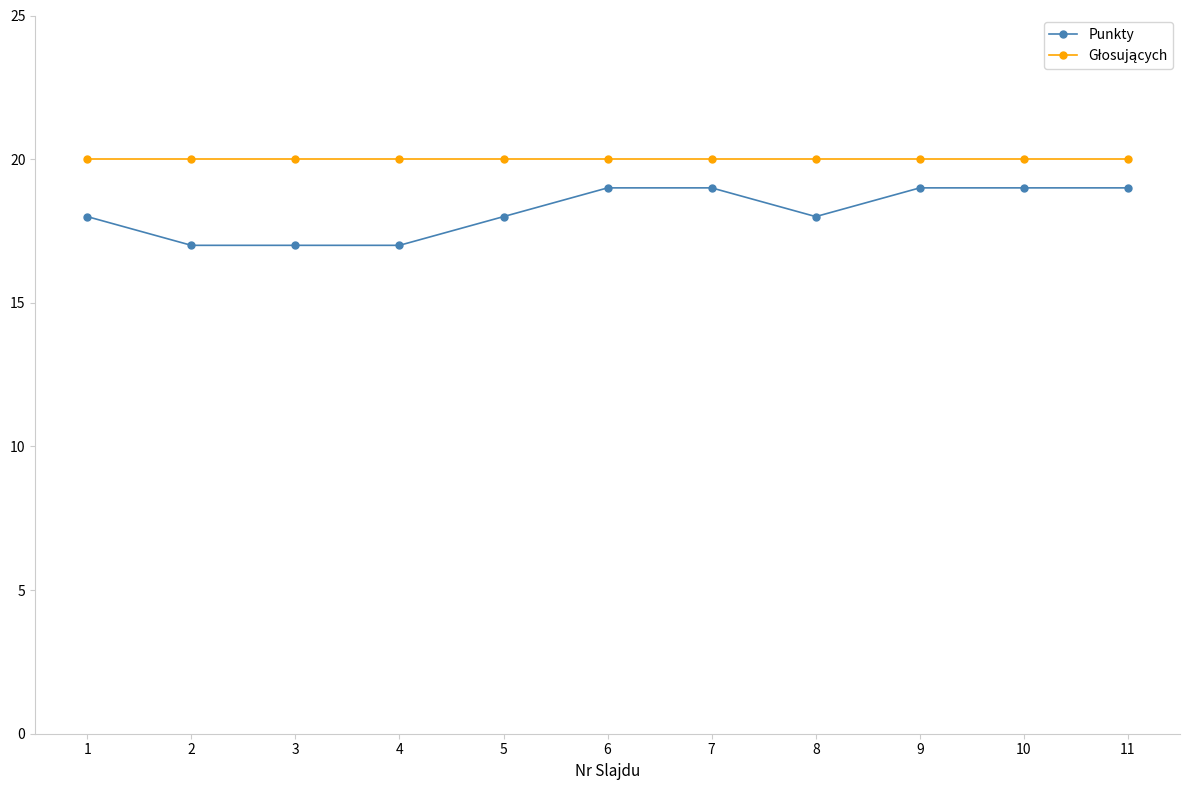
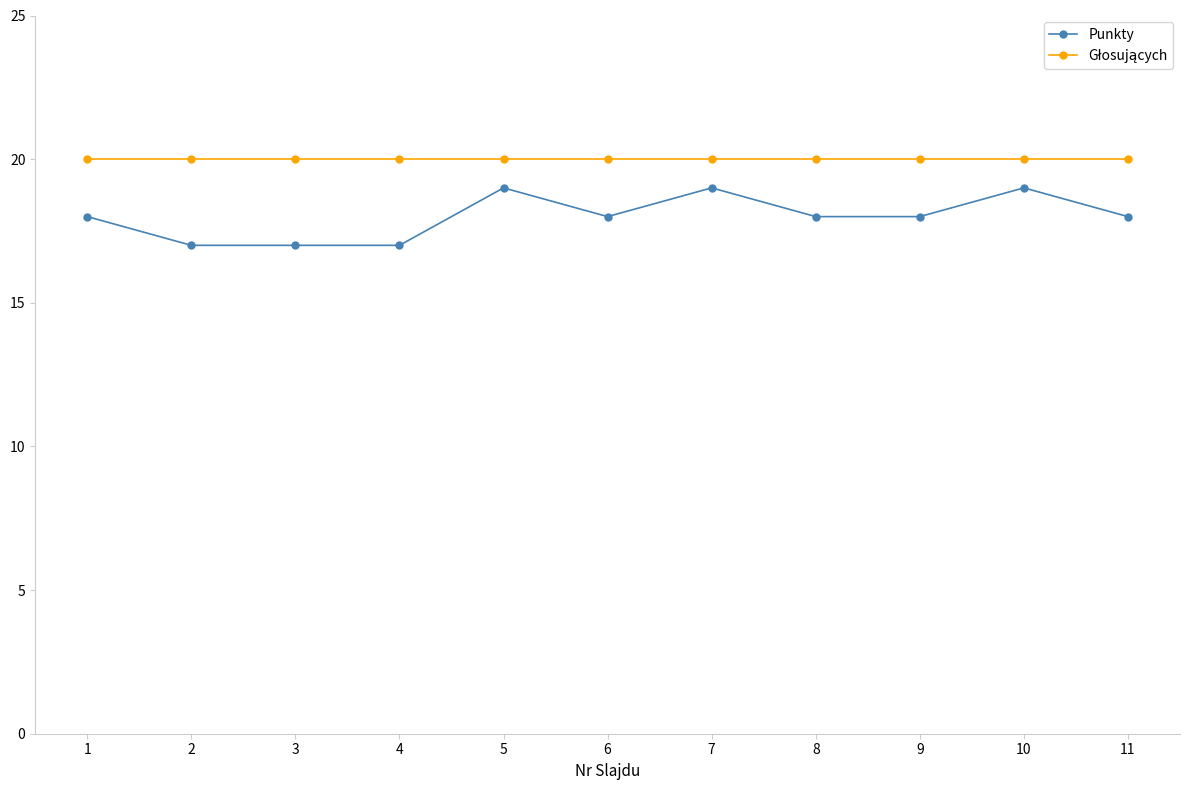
Punkty, 5: 18 -> 19
Punkty, 6: 19 -> 18
Punkty, 9: 19 -> 18
Punkty, 11: 19 -> 18
